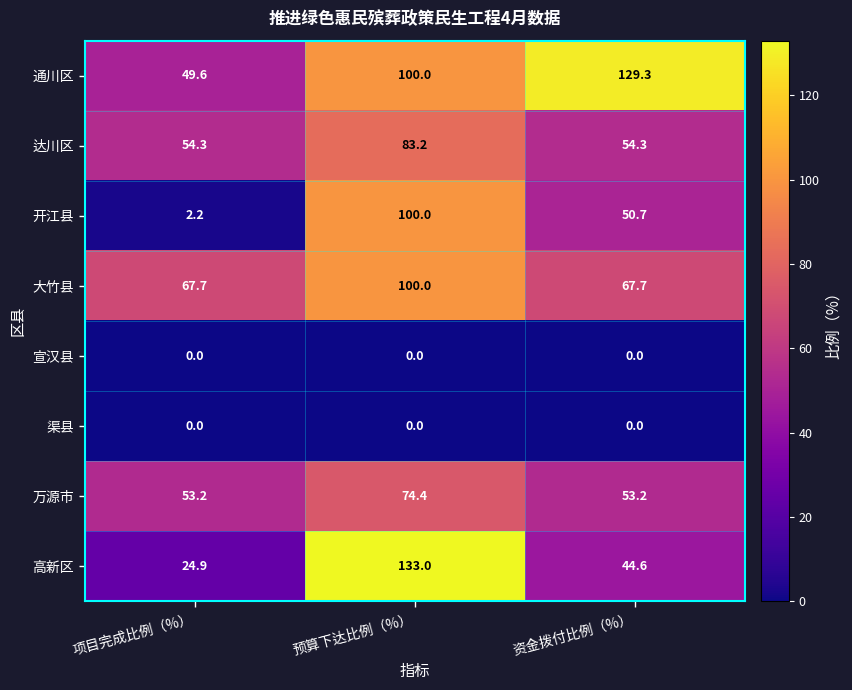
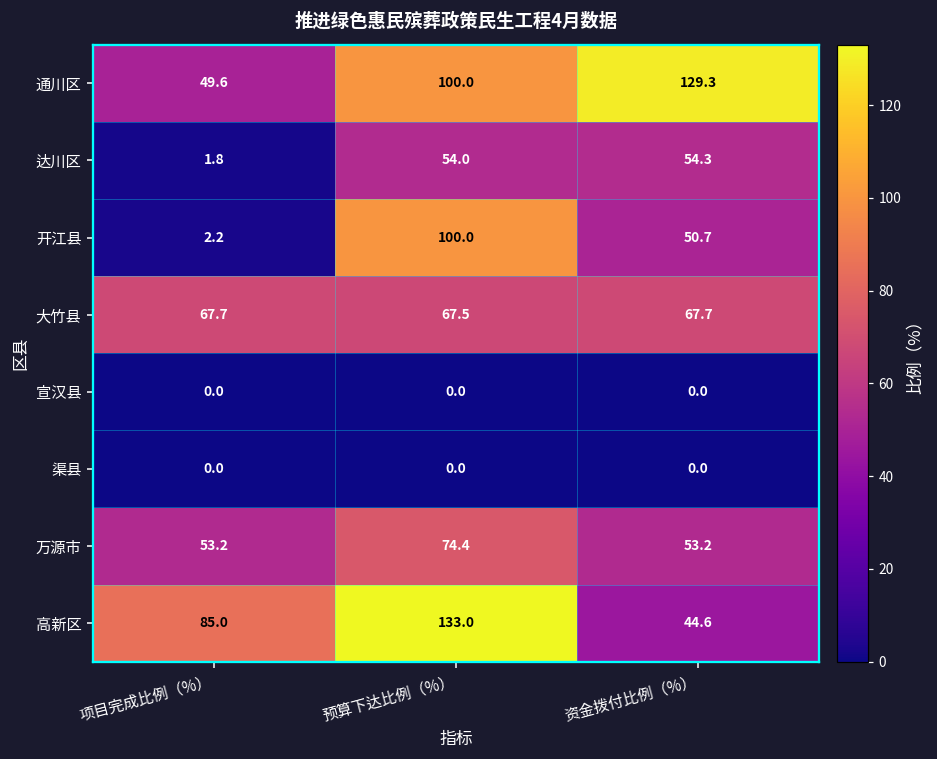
达川区, 项目完成比例（%）: 54.3 -> 1.8
达川区, 预算下达比例（%）: 83.2 -> 54.0
大竹县, 预算下达比例（%）: 100.0 -> 67.5
高新区, 项目完成比例（%）: 24.9 -> 85.0
